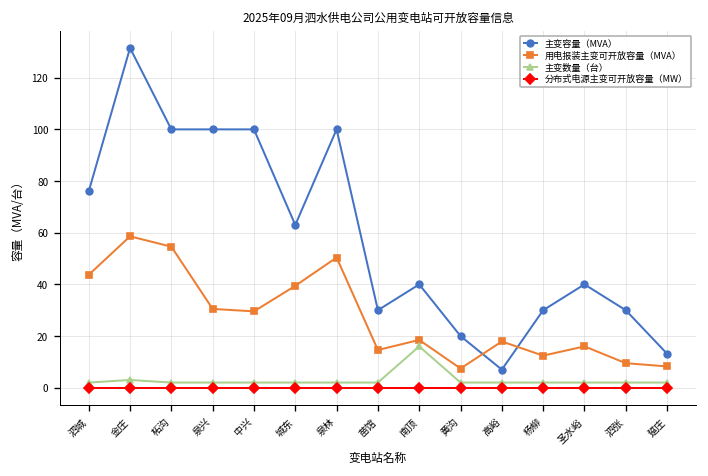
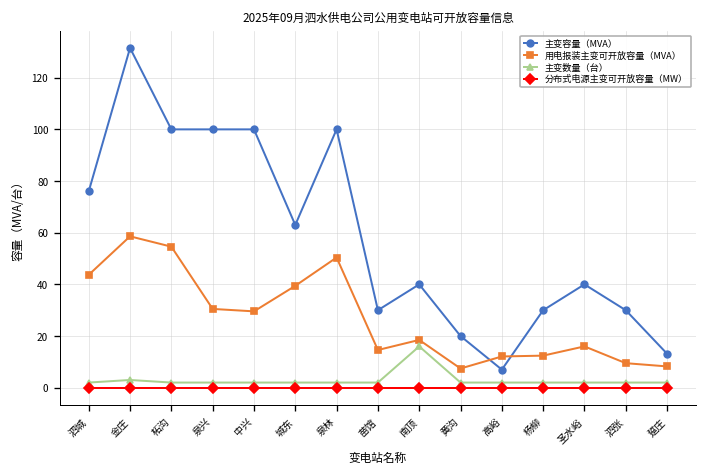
用电报装主变可开放容量（MVA）, 高峪: 18 -> 12
